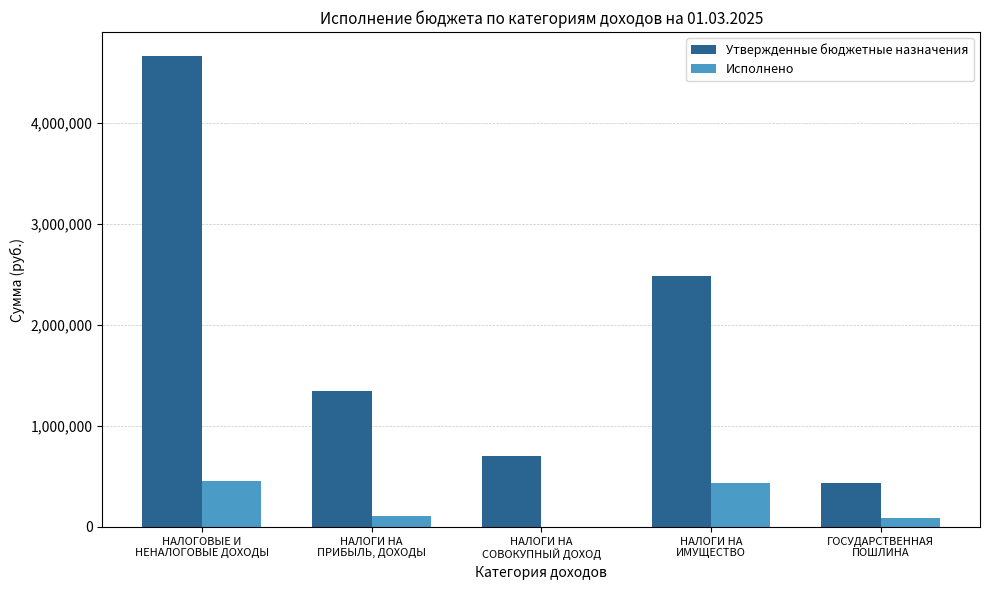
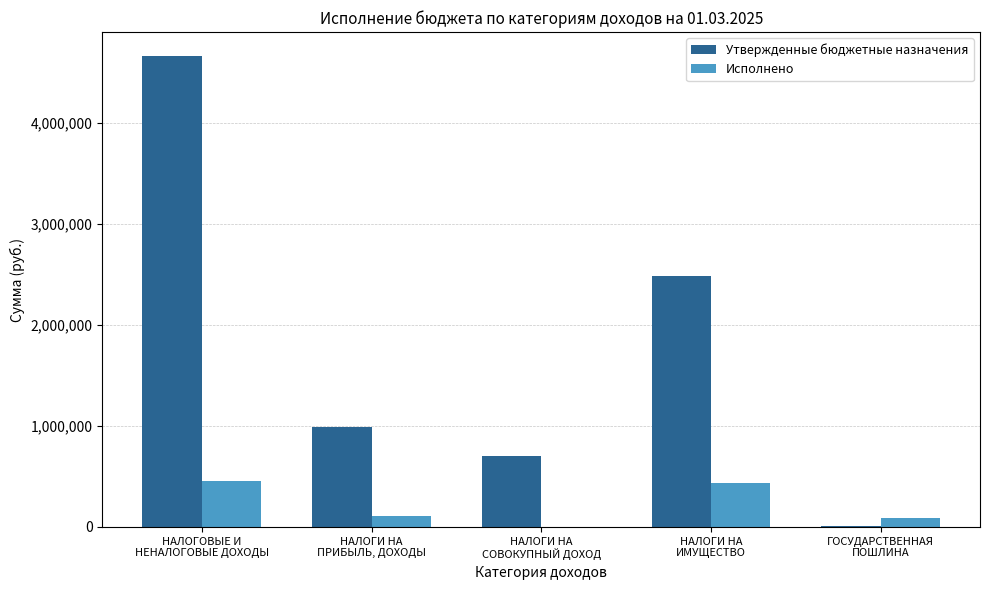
Утвержденные бюджетные назначения, НАЛОГИ НА ПРИБЫЛЬ, ДОХОДЫ: 1,350,000 -> 990,000
Утвержденные бюджетные назначения, ГОСУДАРСТВЕННАЯ ПОШЛИНА: 430,000 -> 10,000
